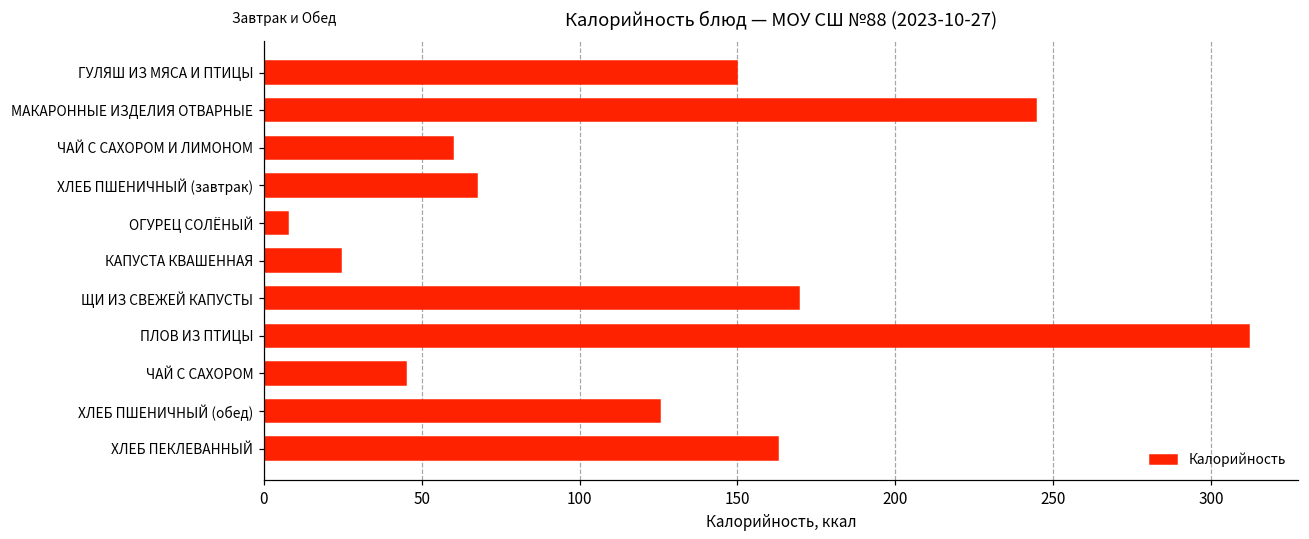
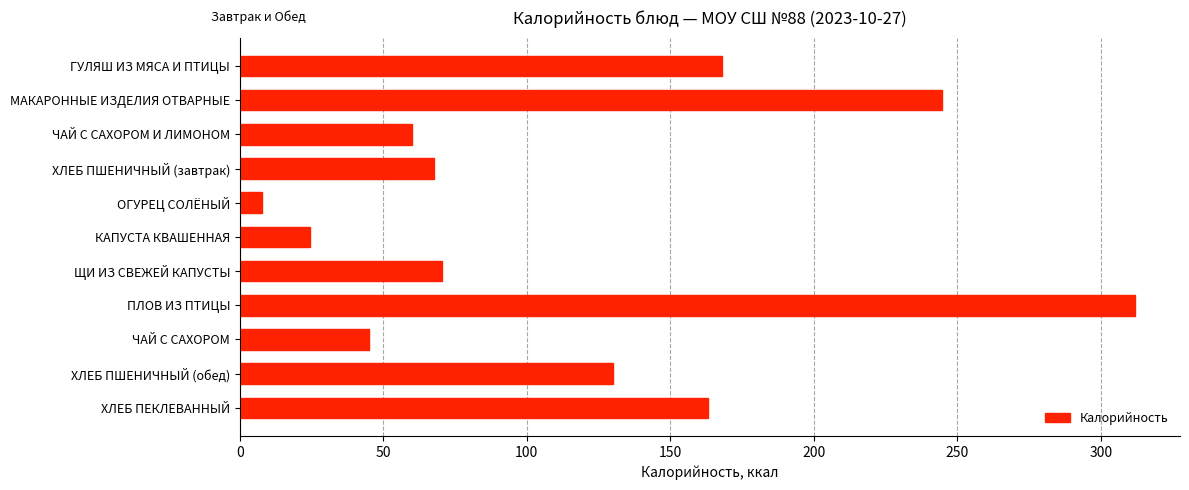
ГУЛЯШ ИЗ МЯСА И ПТИЦЫ: 150 -> 168
ЩИ ИЗ СВЕЖЕЙ КАПУСТЫ: 169 -> 70
ХЛЕБ ПШЕНИЧНЫЙ (обед): 125 -> 130
